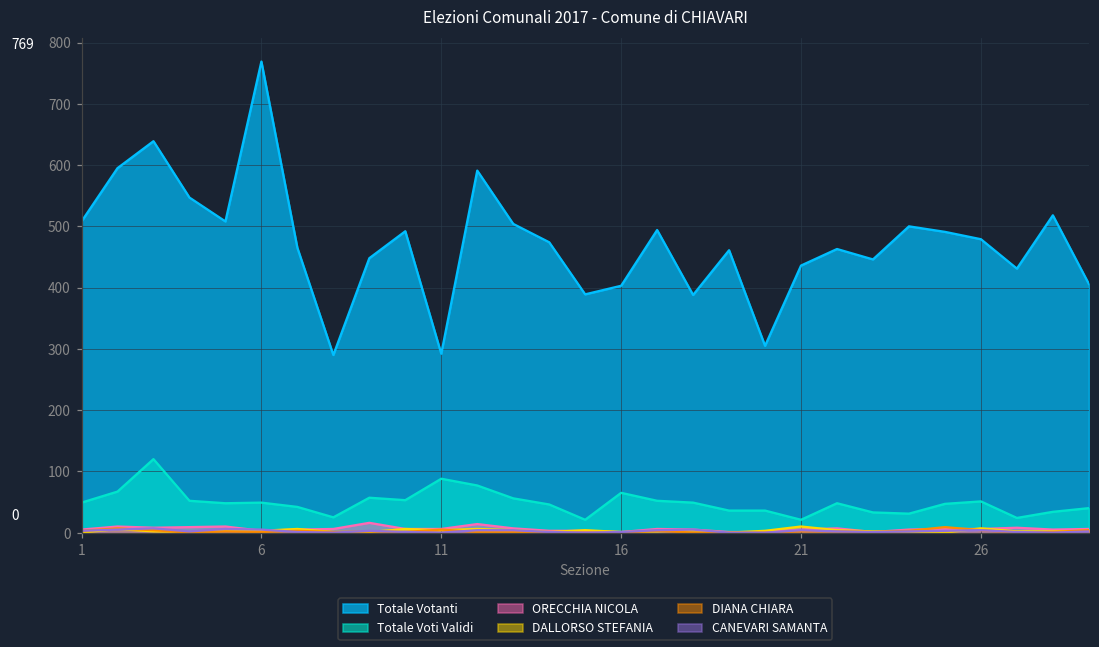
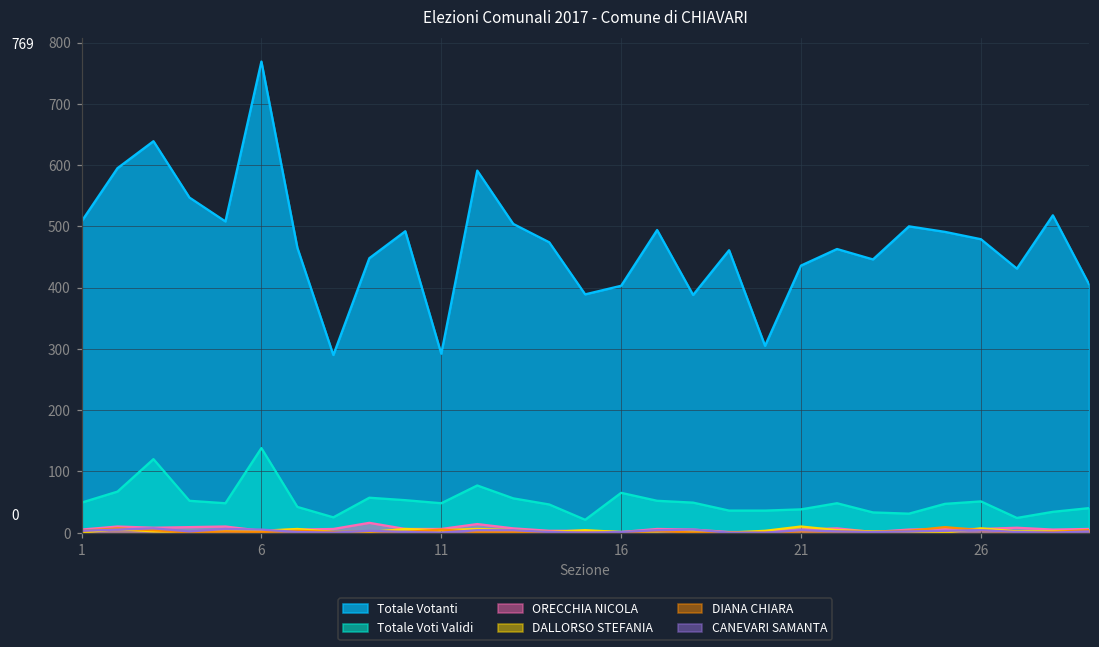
Totale Voti Validi, 6: 50 -> 140
Totale Voti Validi, 11: 90 -> 50
Totale Voti Validi, 21: 20 -> 40
